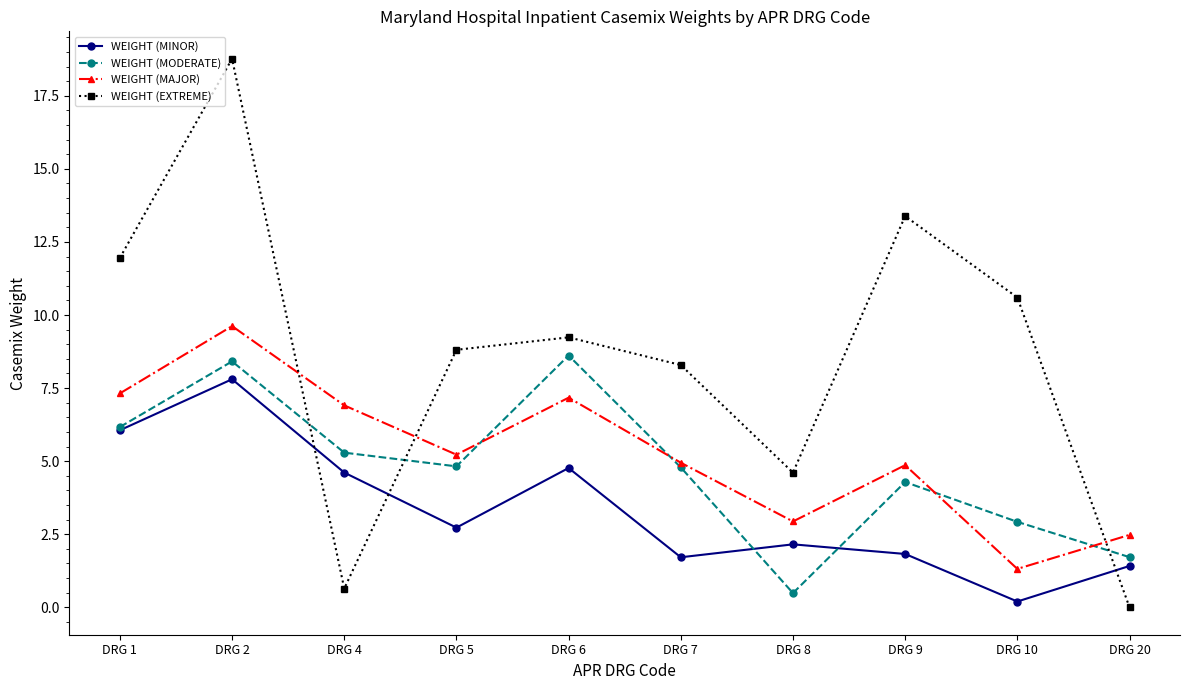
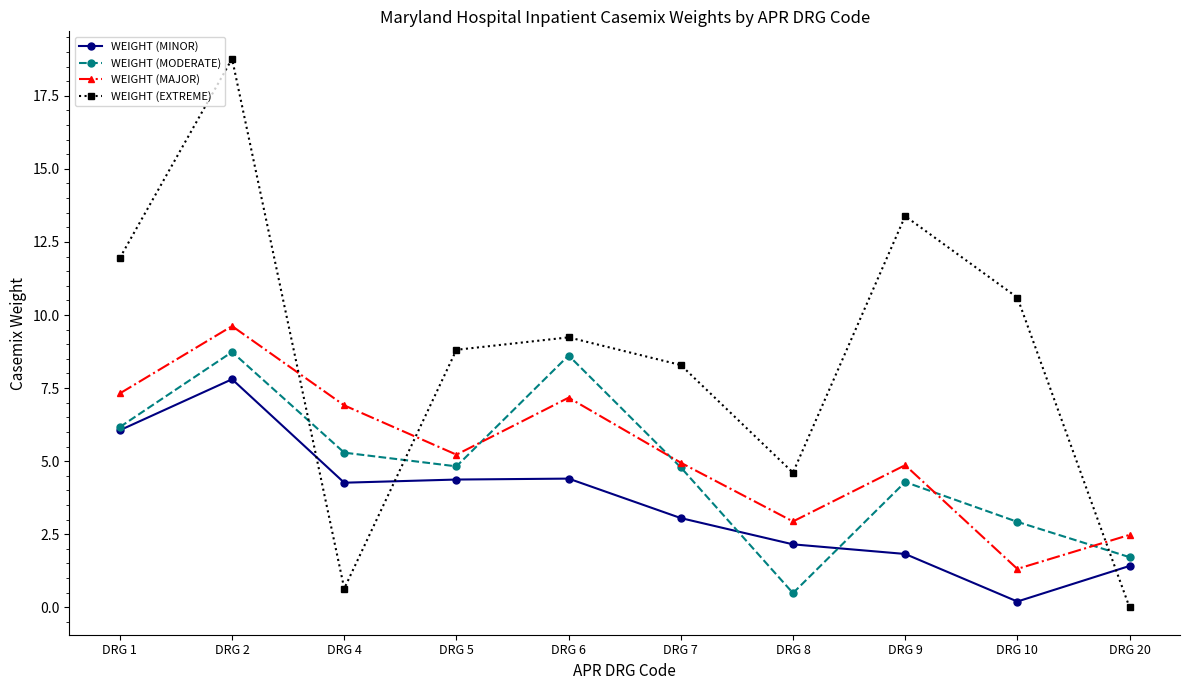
WEIGHT (MODERATE), DRG 2: 8.4 -> 8.7
WEIGHT (MINOR), DRG 4: 4.6 -> 4.3
WEIGHT (MINOR), DRG 5: 2.7 -> 4.4
WEIGHT (MINOR), DRG 6: 4.8 -> 4.4
WEIGHT (MINOR), DRG 7: 1.7 -> 3.1
